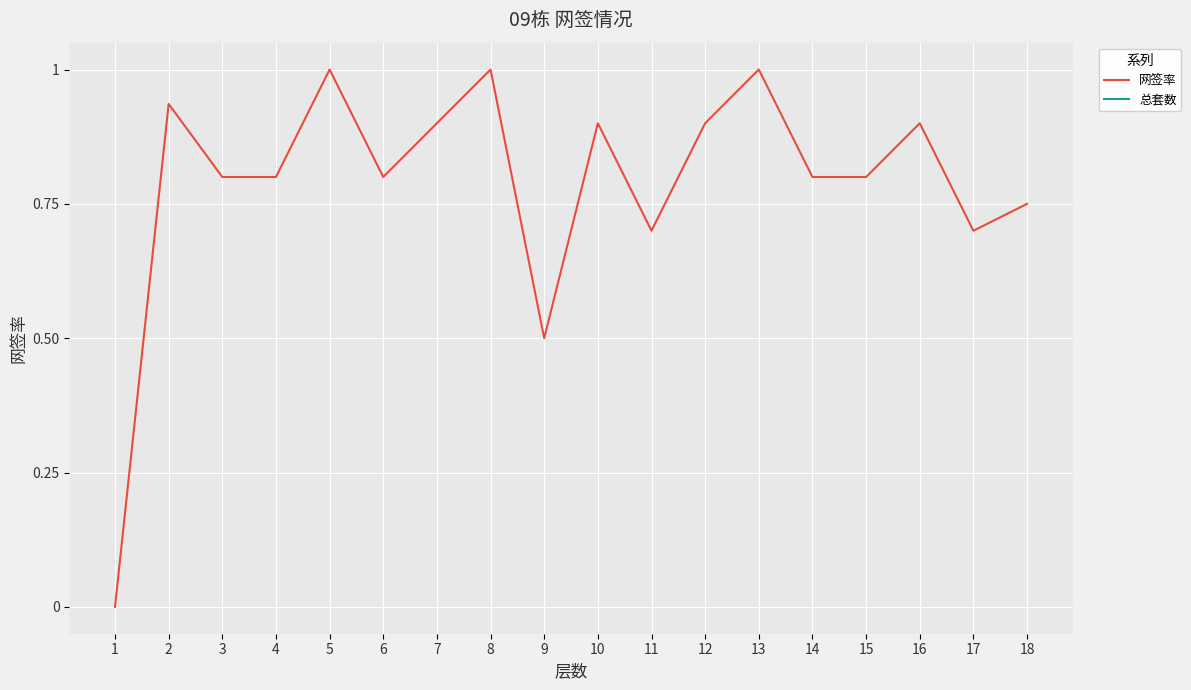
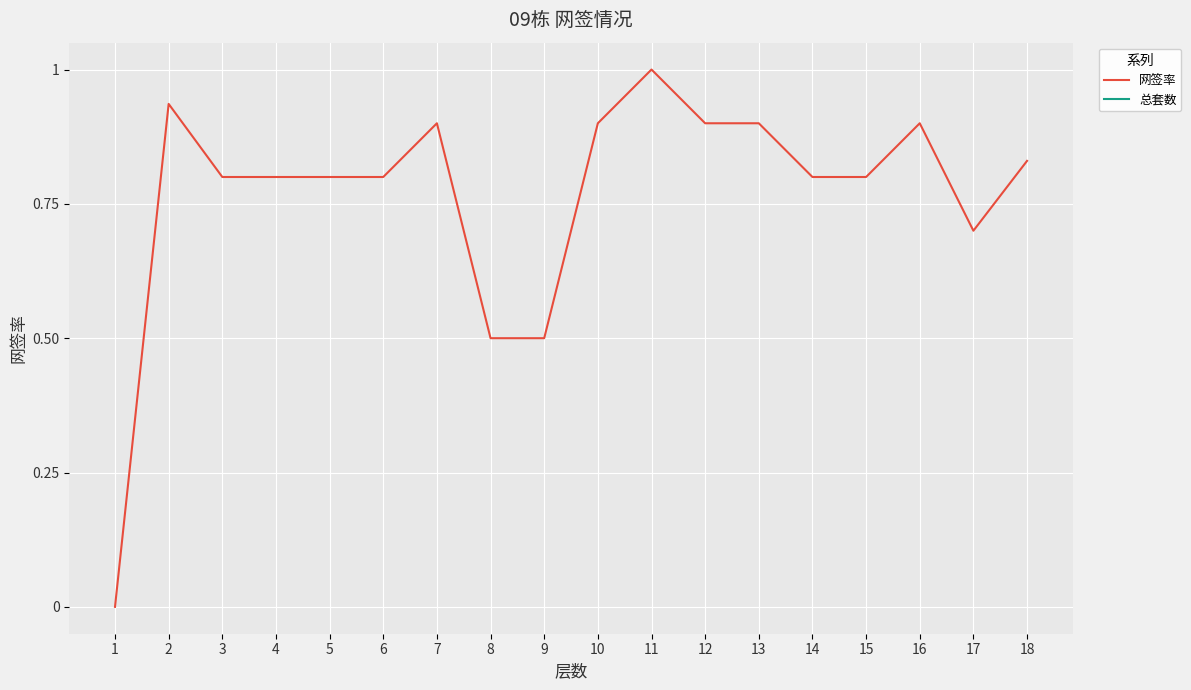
网签率, 5: 1.0 -> 0.8
网签率, 8: 1.0 -> 0.5
网签率, 11: 0.7 -> 1.0
网签率, 13: 1.0 -> 0.9
网签率, 18: 0.75 -> 0.83
